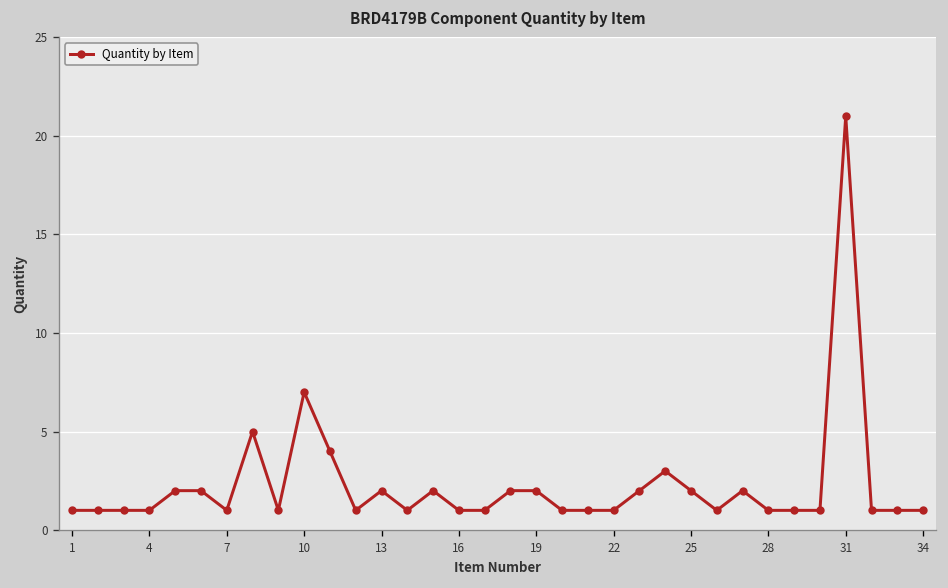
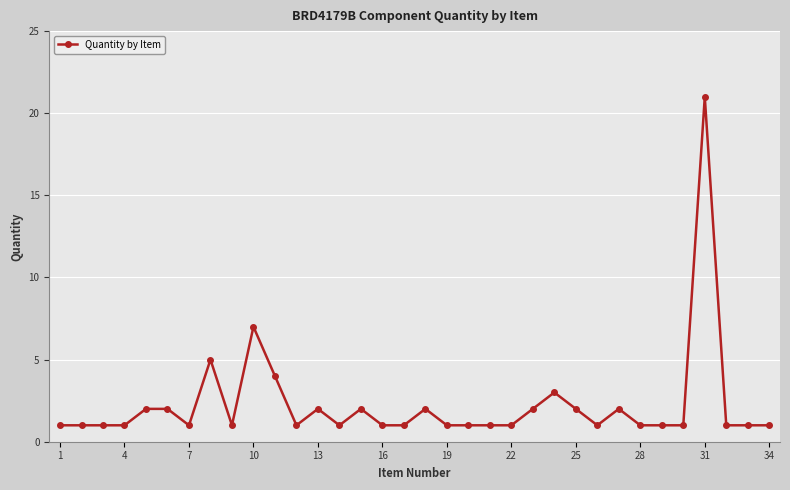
19: 2 -> 1
